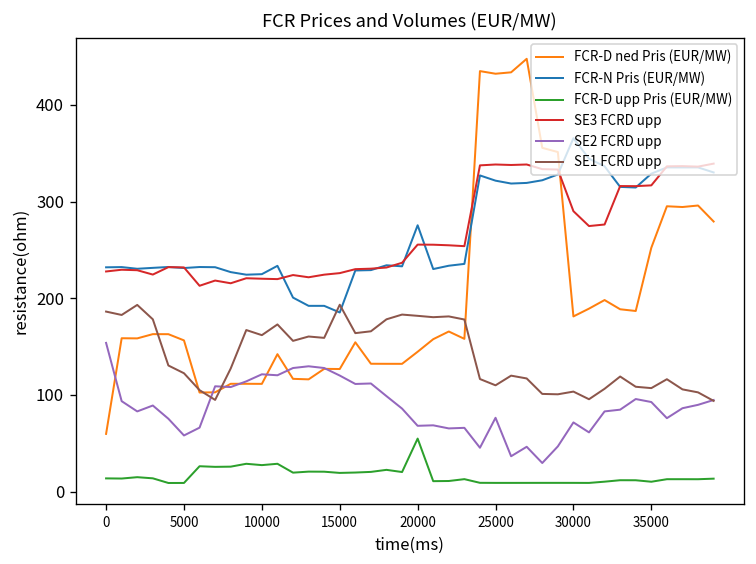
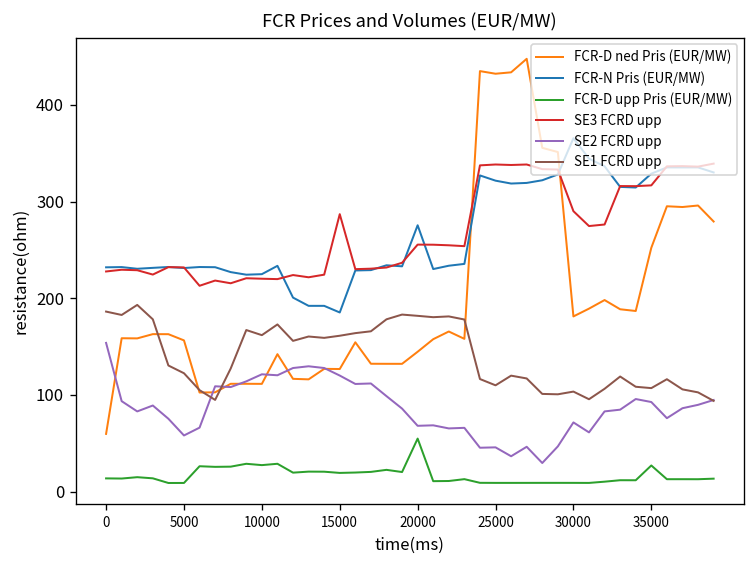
SE3 FCRD upp, 15000: 230 -> 290
SE1 FCRD upp, 15000: 190 -> 160
SE2 FCRD upp, 25000: 80 -> 50
FCR-D upp Pris (EUR/MW), 35000: 10 -> 30
